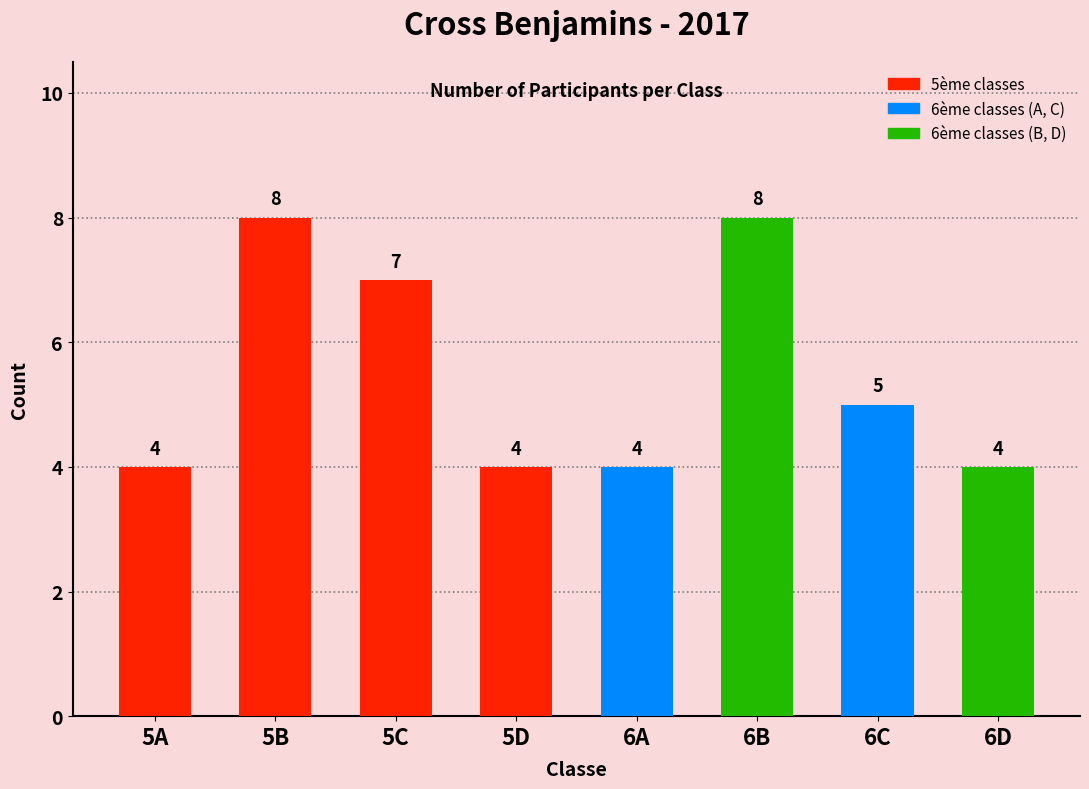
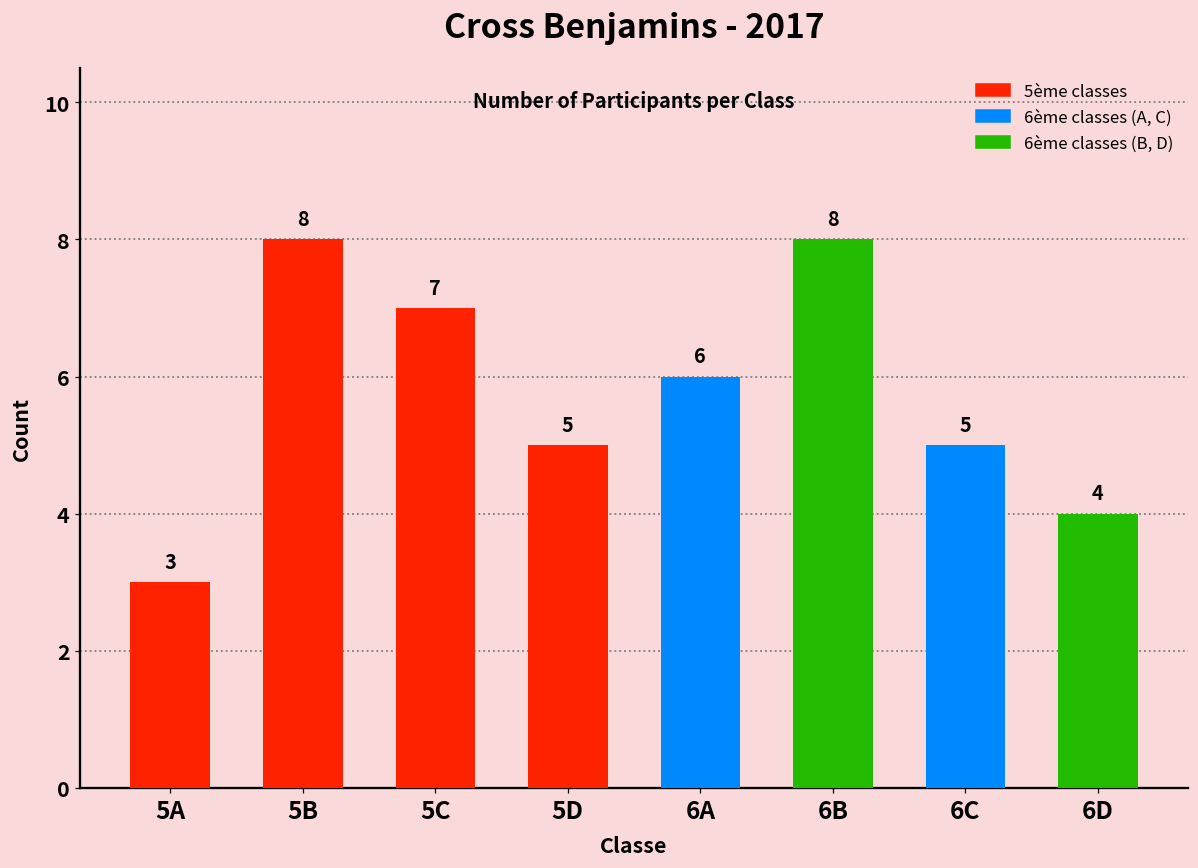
5A: 4 -> 3
5D: 4 -> 5
6A: 4 -> 6
